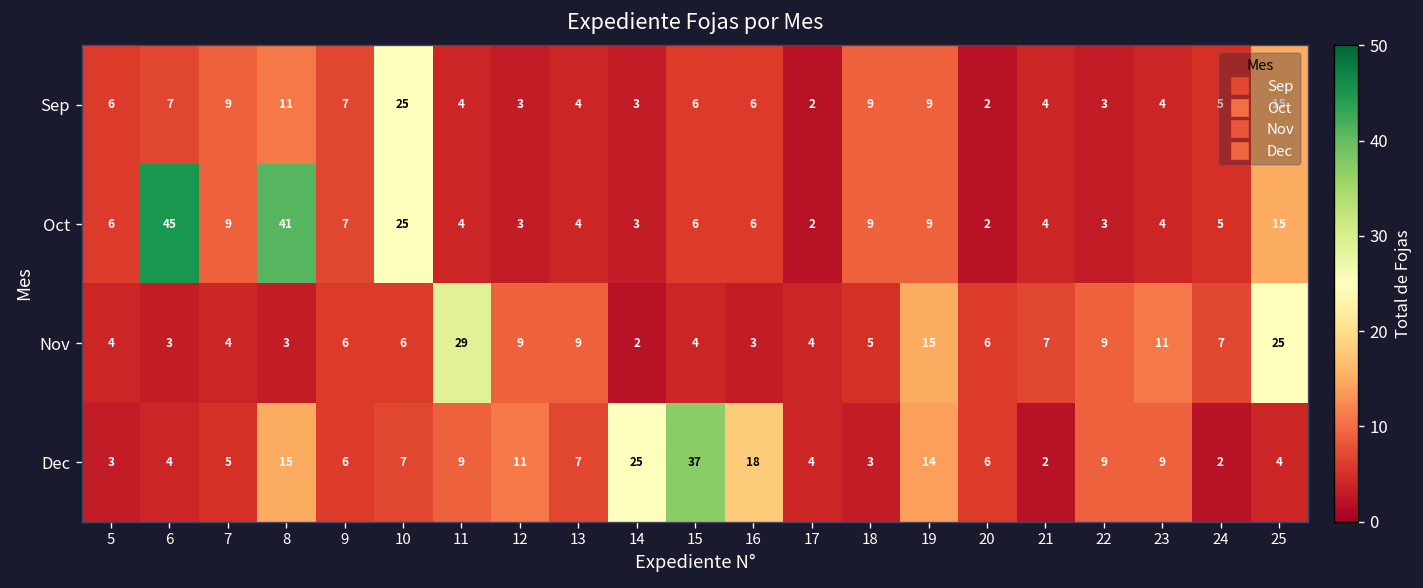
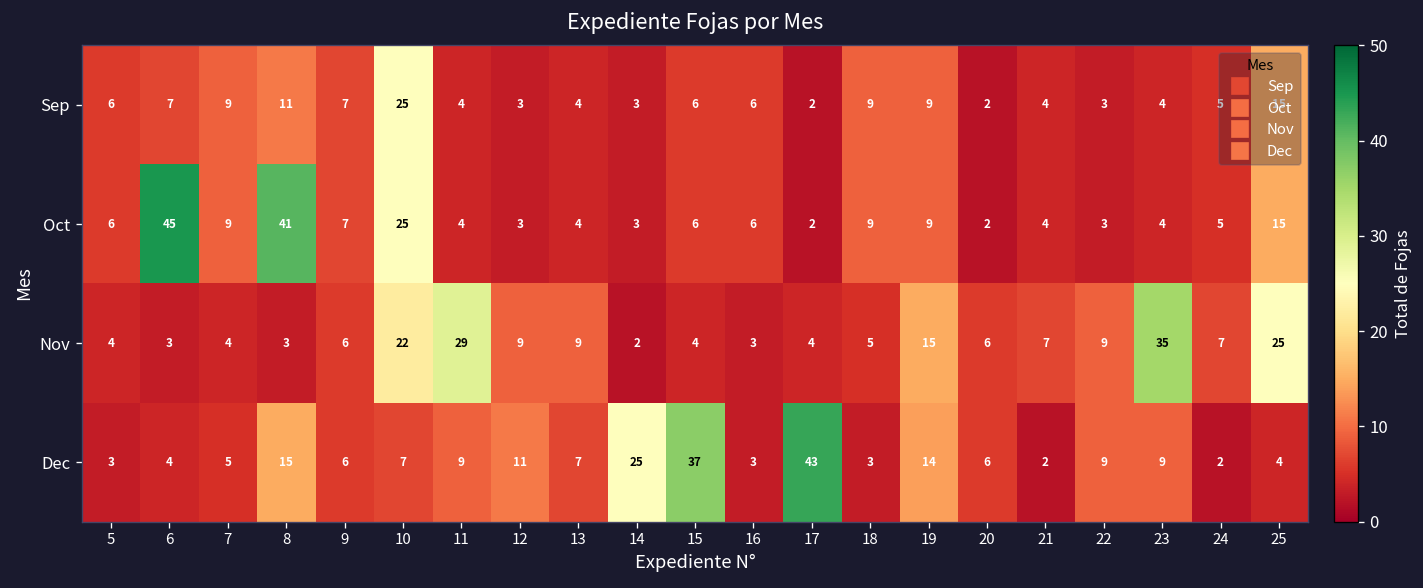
Nov, 10: 6 -> 22
Nov, 23: 11 -> 35
Dec, 16: 18 -> 3
Dec, 17: 4 -> 43
